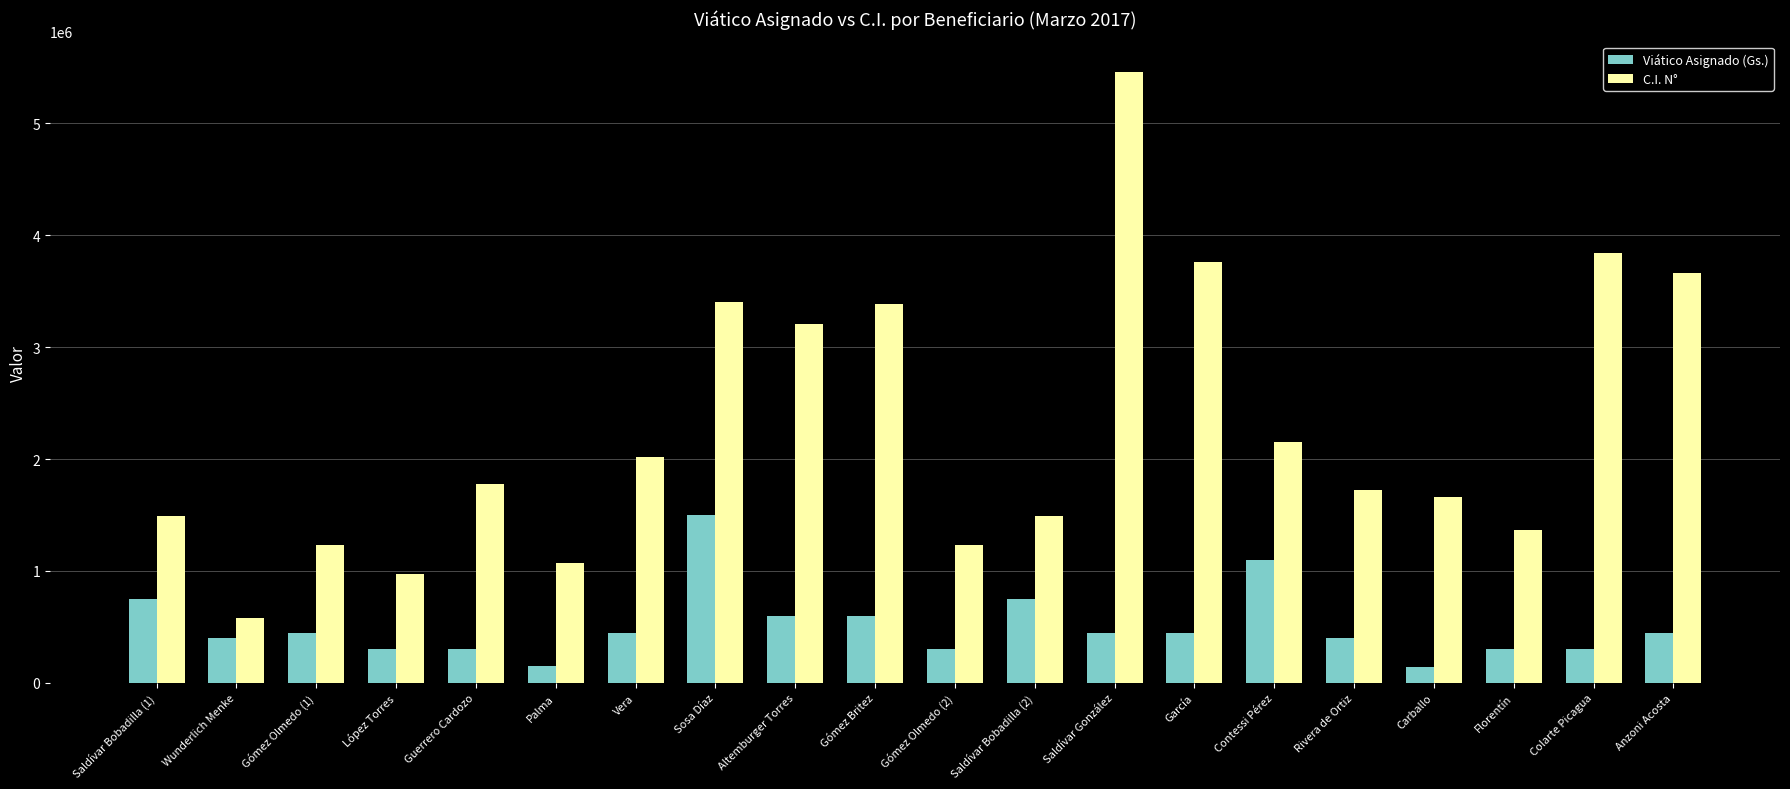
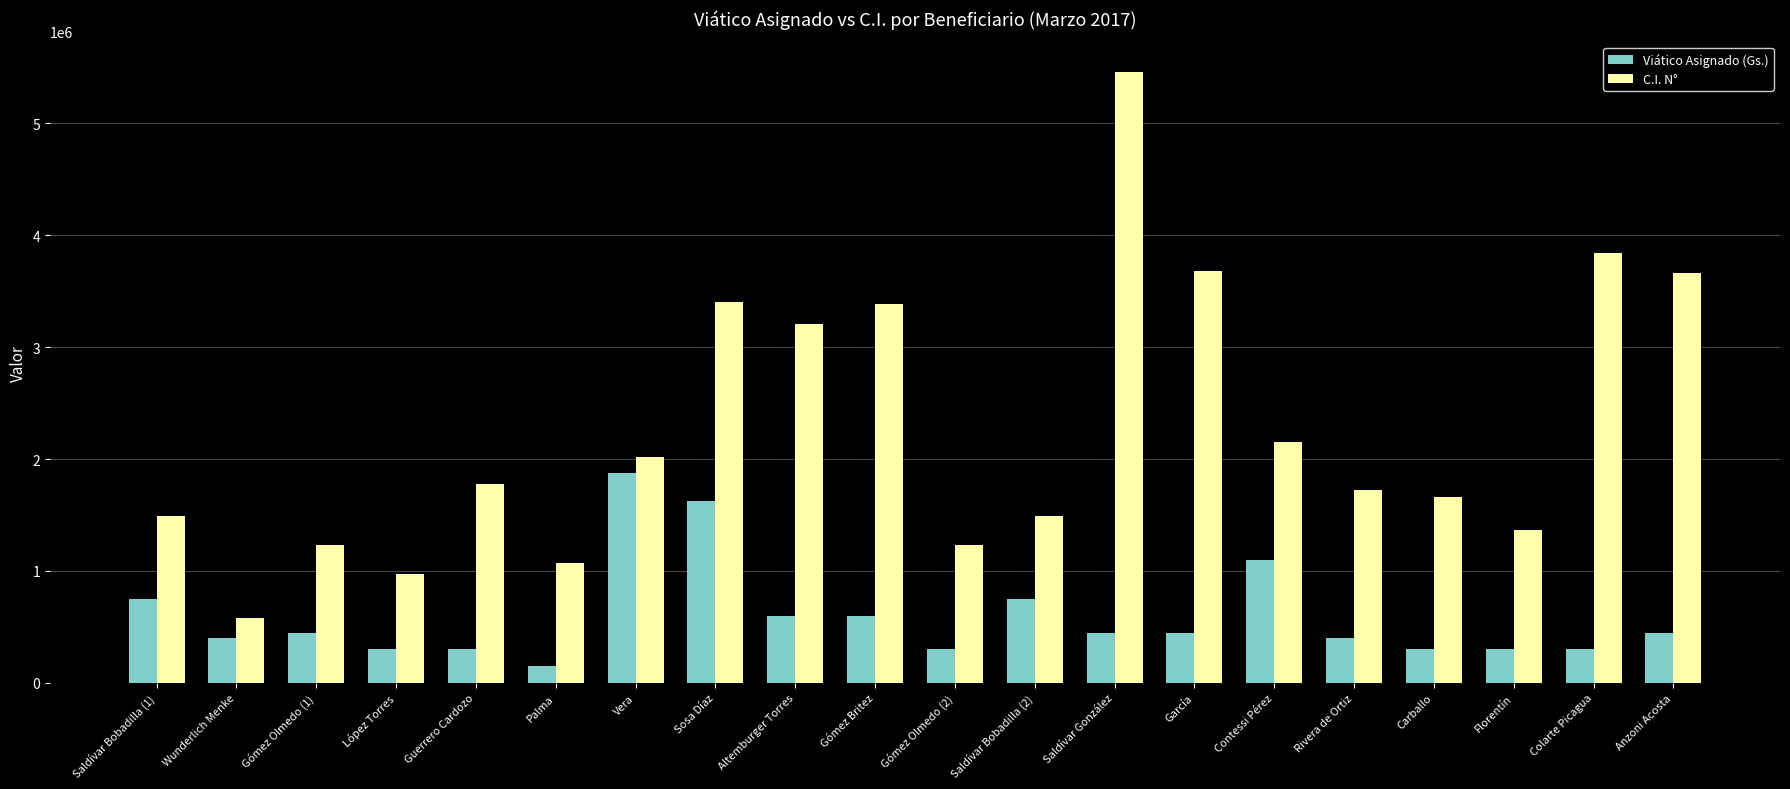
Viático Asignado (Gs.), Vera: 450000 -> 1880000
Viático Asignado (Gs.), Sosa Díaz: 1500000 -> 1620000
C.I. N°, García: 3760000 -> 3680000
Viático Asignado (Gs.), Carballo: 140000 -> 300000
